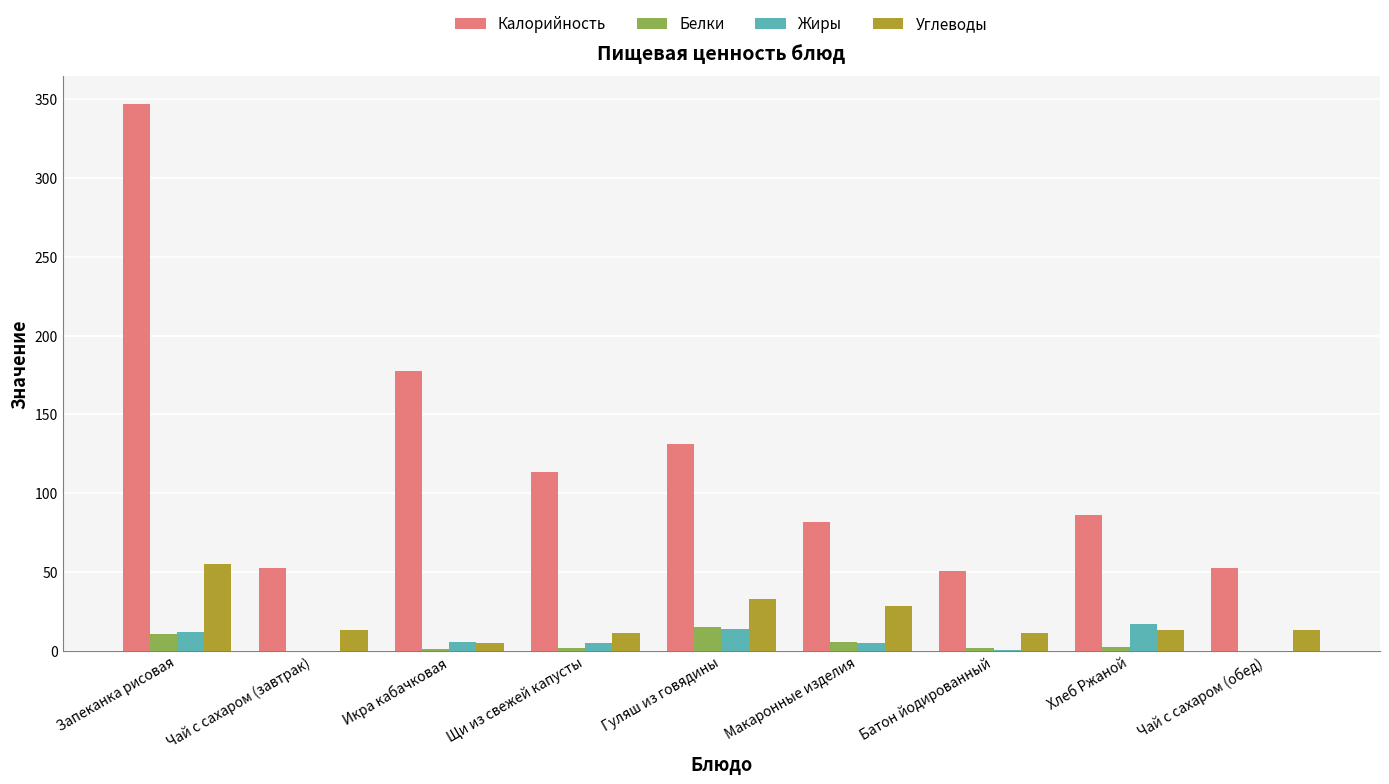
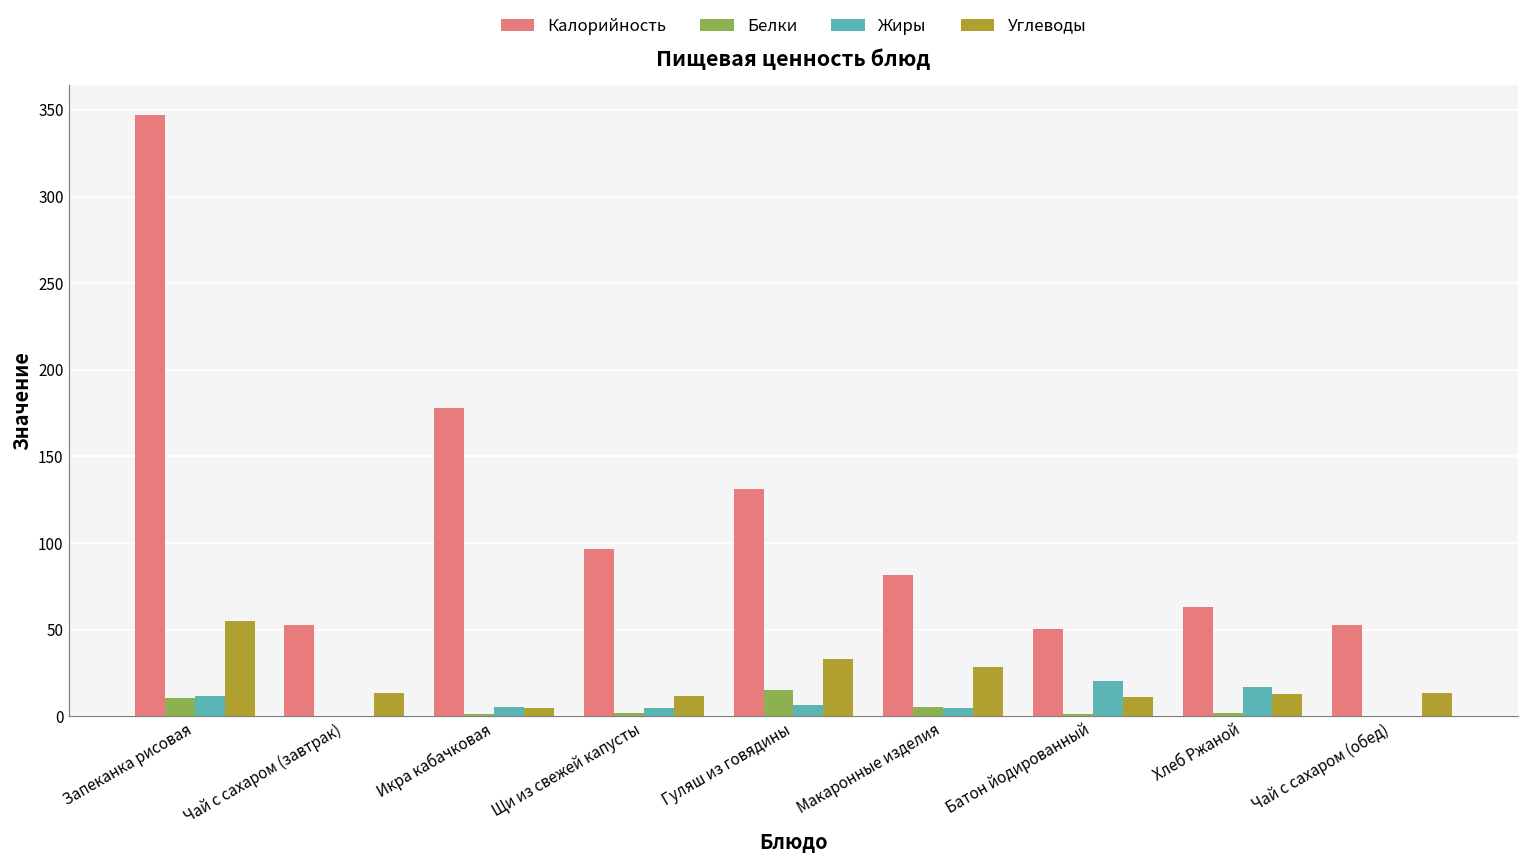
Калорийность, Щи из свежей капусты: 114 -> 97
Жиры, Гуляш из говядины: 14 -> 7
Жиры, Батон йодированный: 0 -> 20
Калорийность, Хлеб Ржаной: 86 -> 63
